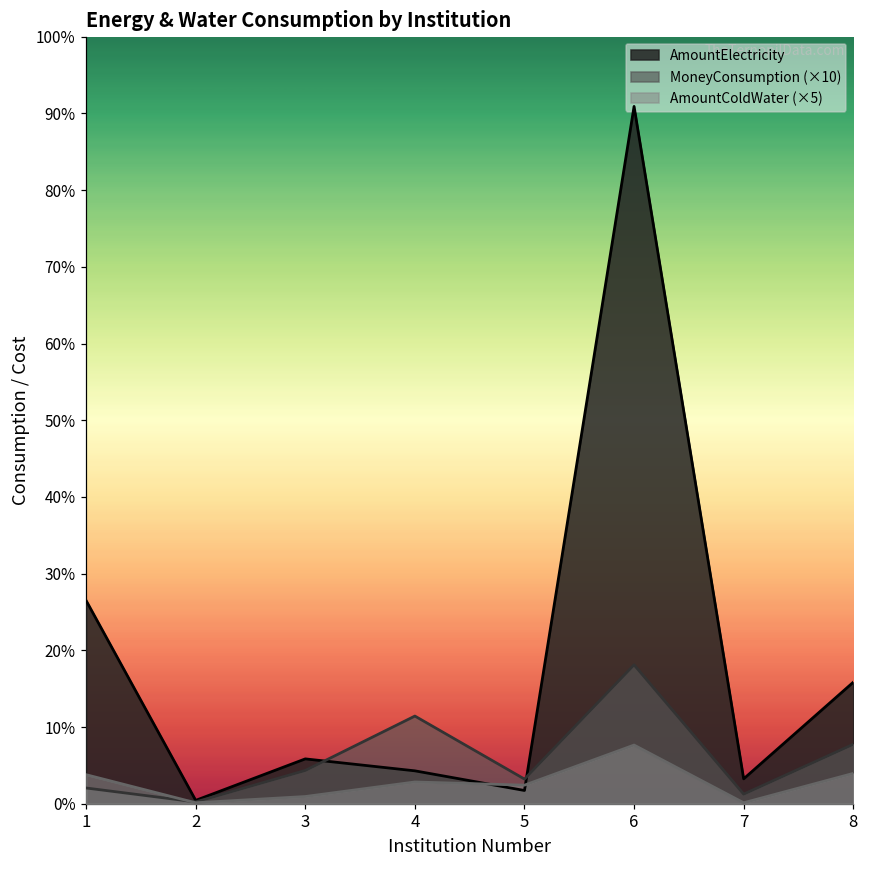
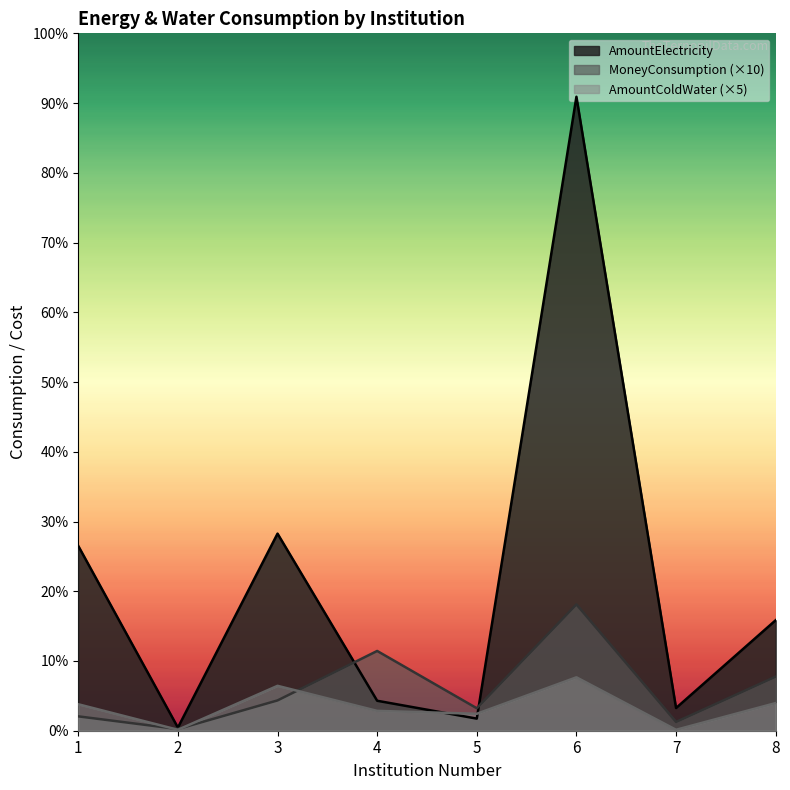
AmountElectricity, 3: 6% -> 28%
AmountColdWater (×5), 3: 1% -> 6%
